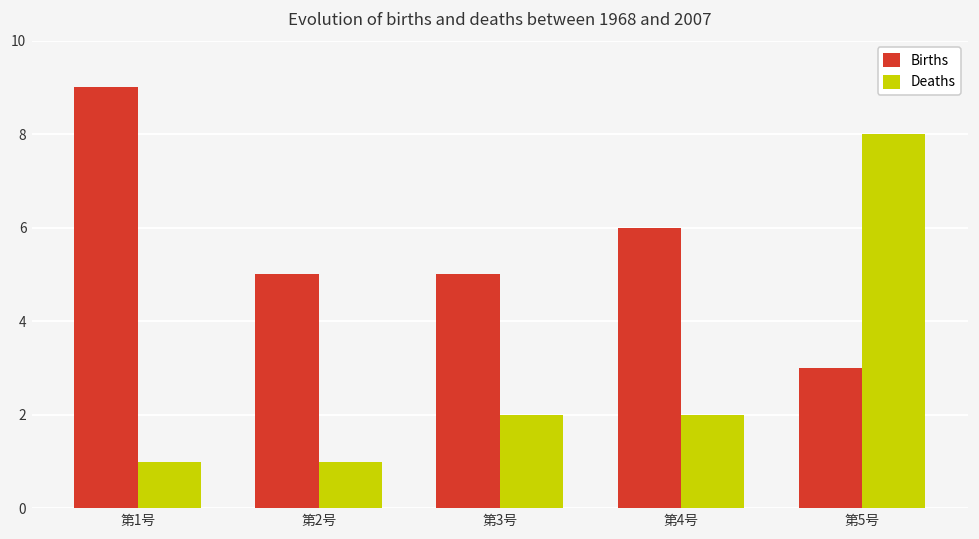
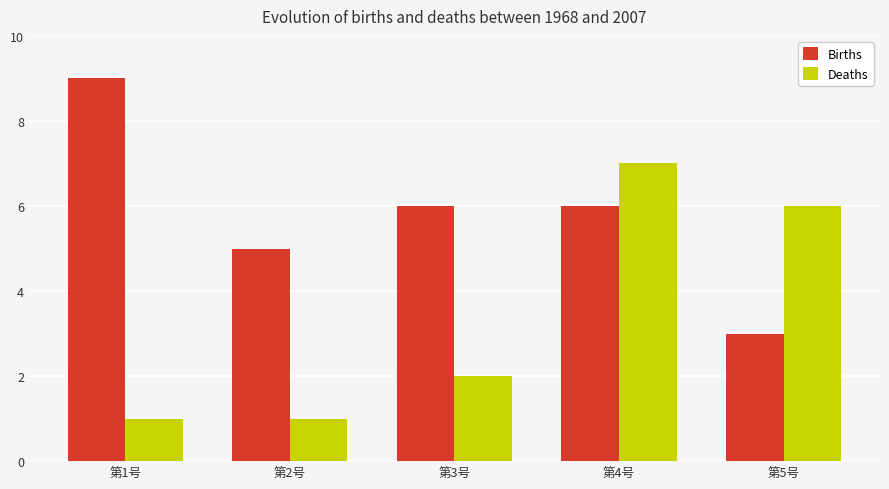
Births, 第3号: 5 -> 6
Deaths, 第4号: 2 -> 7
Deaths, 第5号: 8 -> 6
